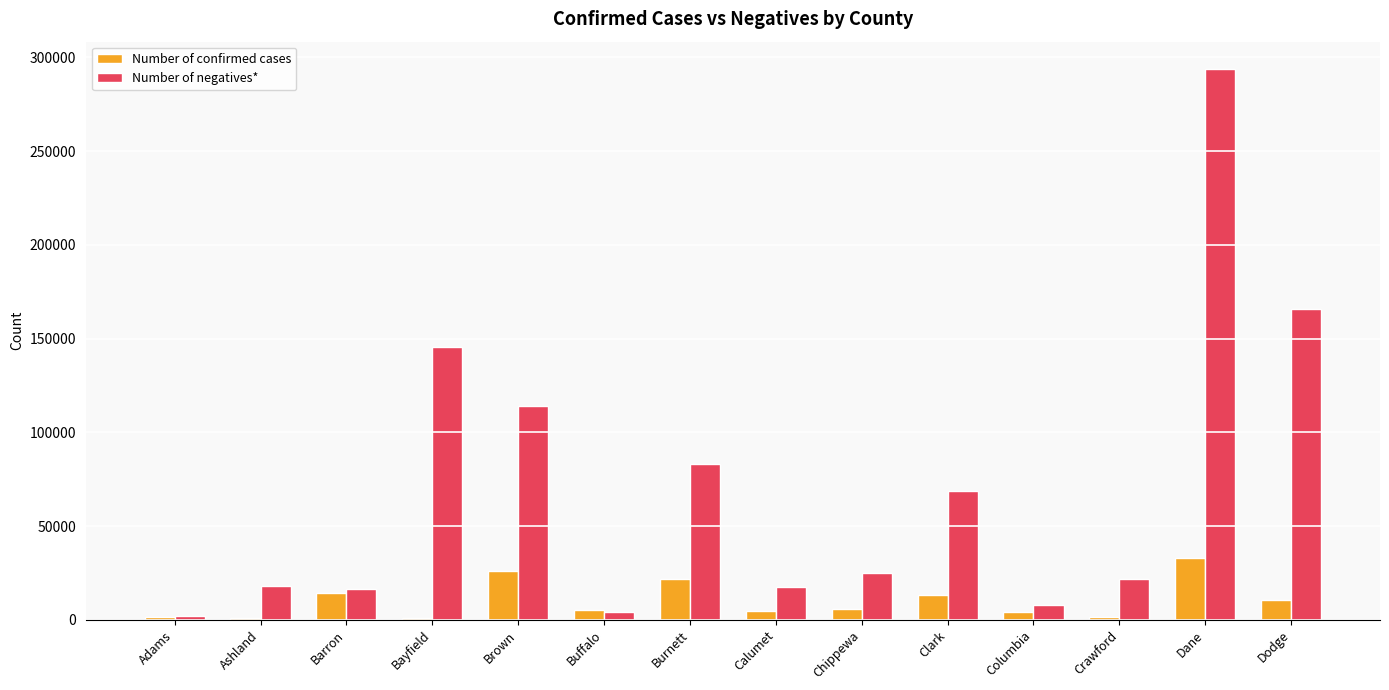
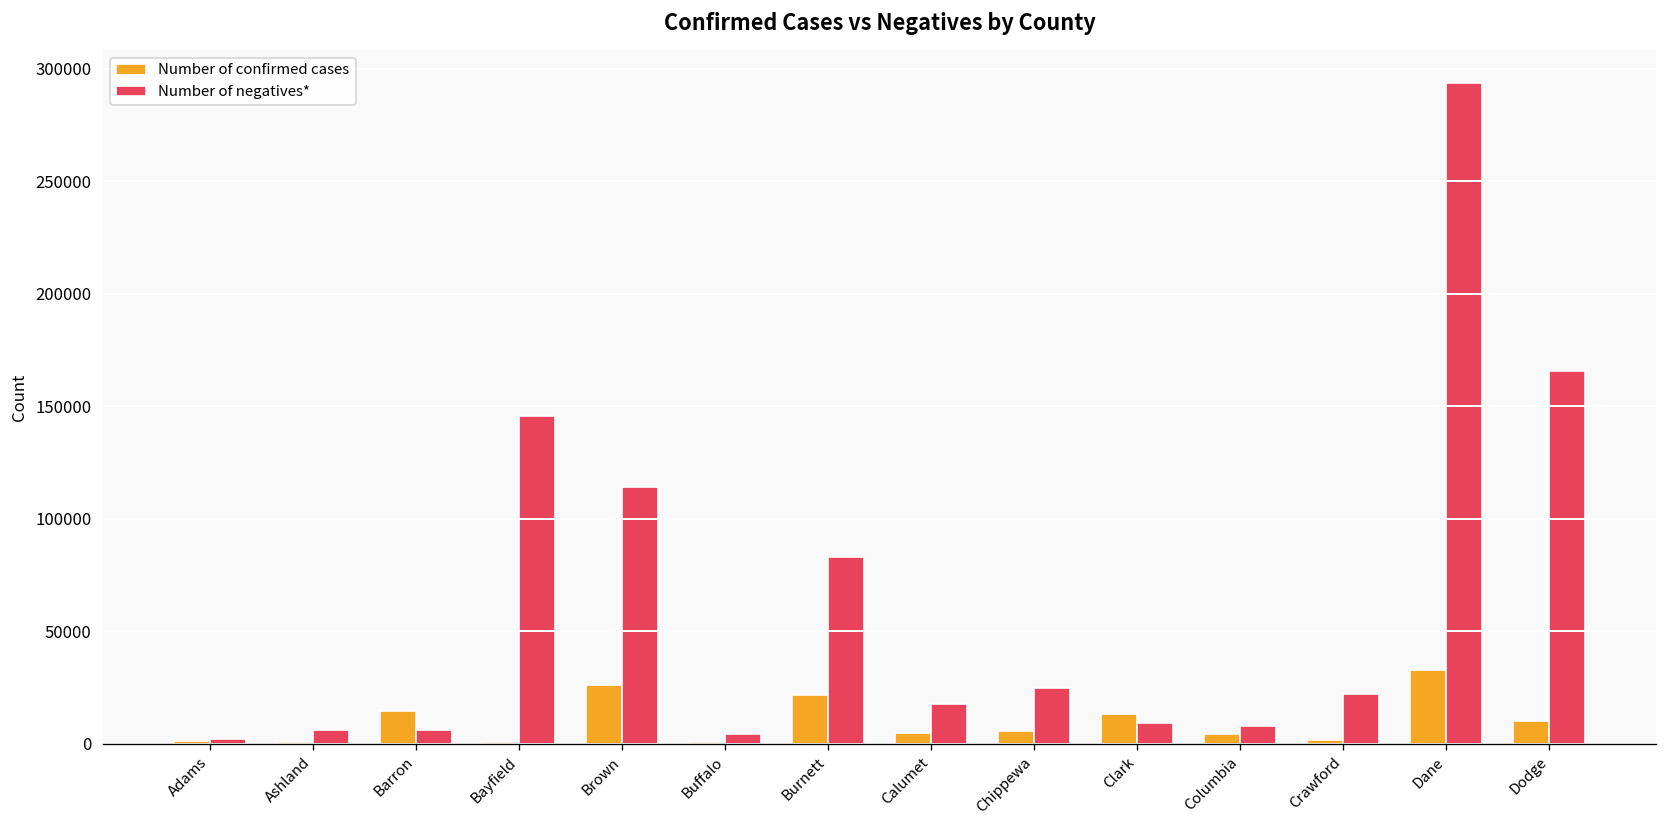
Number of negatives*, Ashland: 18000 -> 6000
Number of negatives*, Barron: 17000 -> 6000
Number of confirmed cases, Buffalo: 5000 -> 1000
Number of negatives*, Clark: 69000 -> 9000
